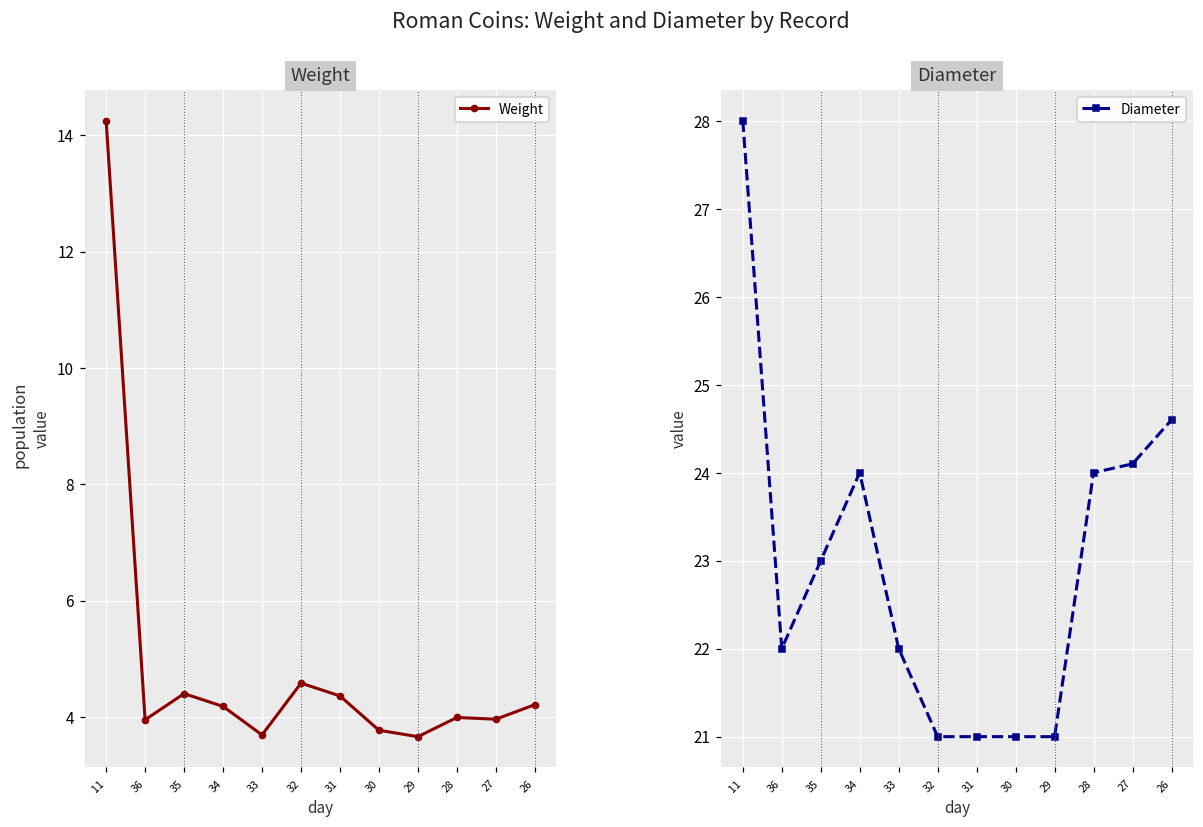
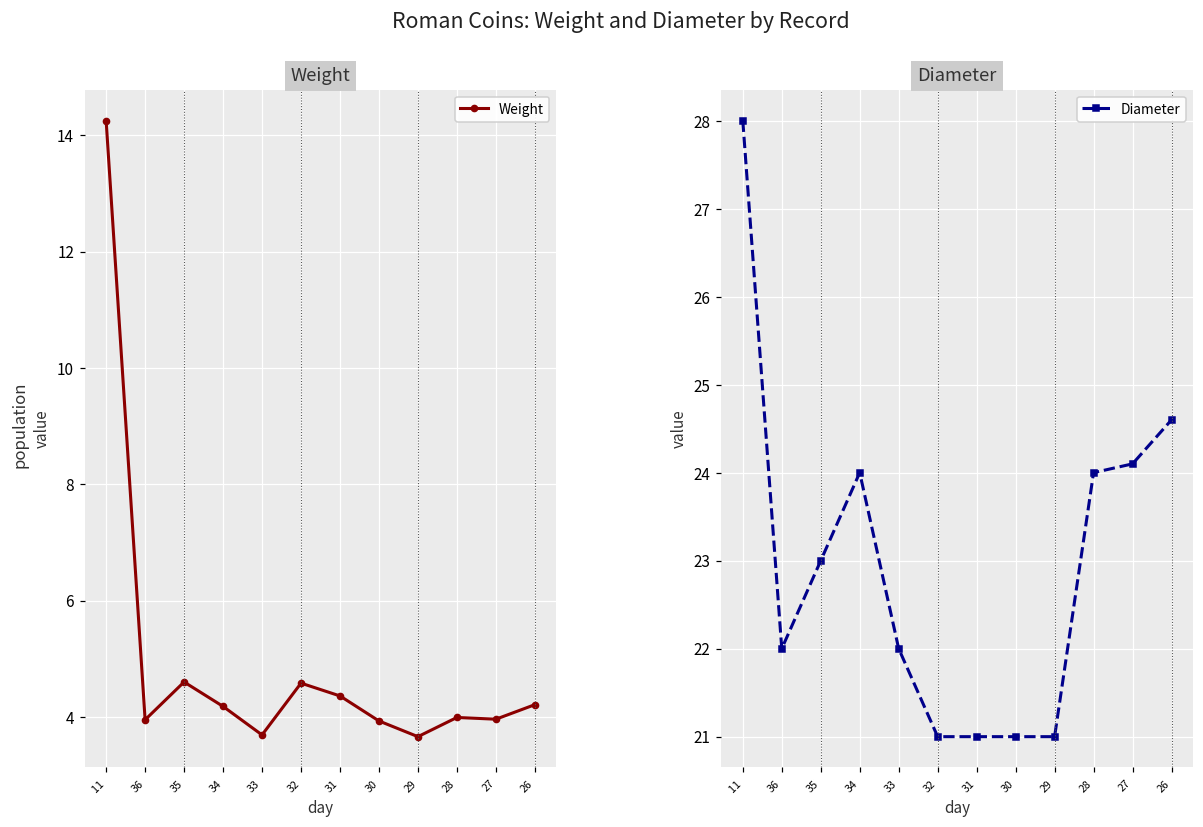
Weight, 35: 4.4 -> 4.6
Weight, 30: 3.8 -> 3.9
